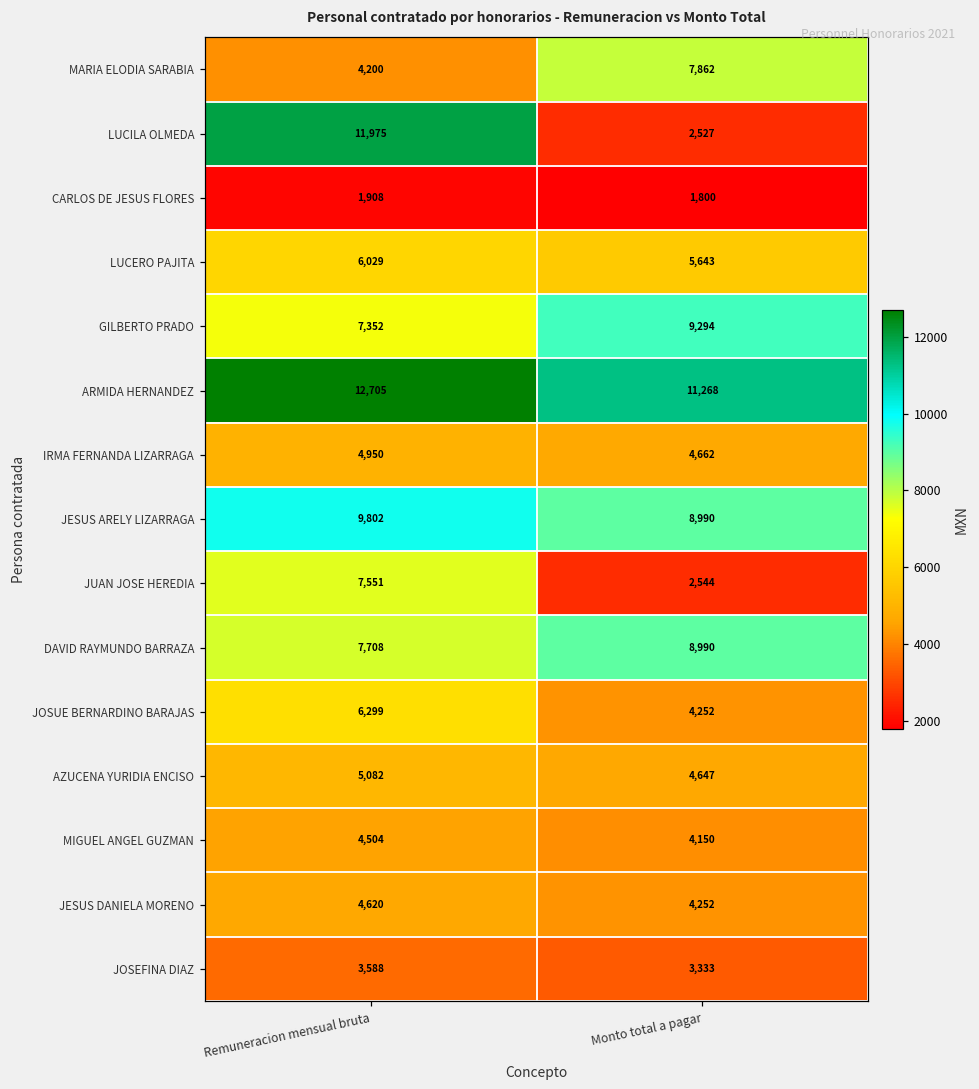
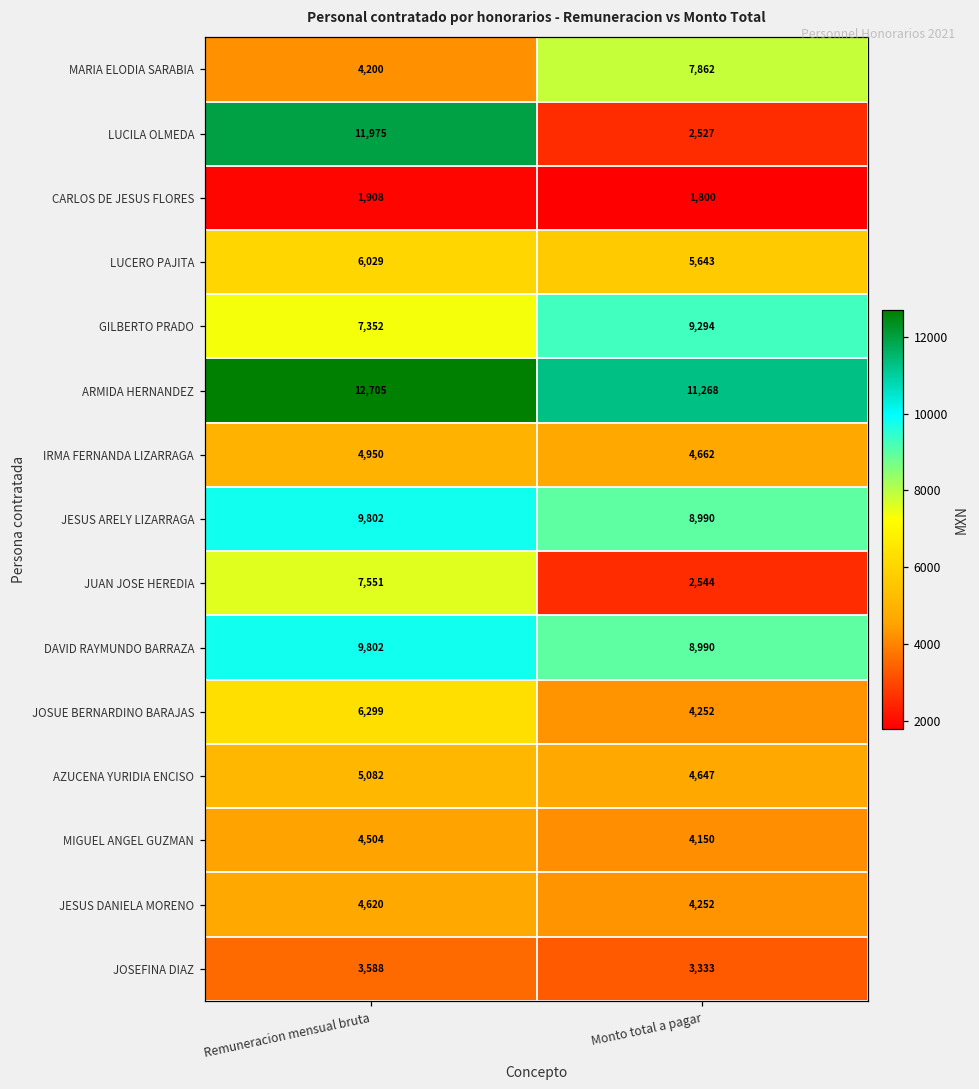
DAVID RAYMUNDO BARRAZA, Remuneracion mensual bruta: 7,708 -> 9,802
